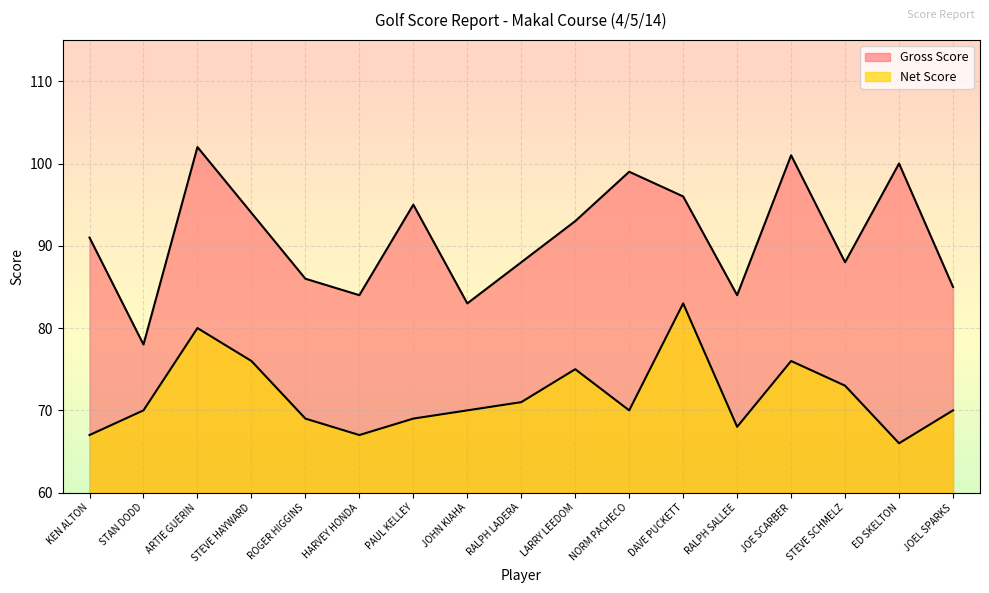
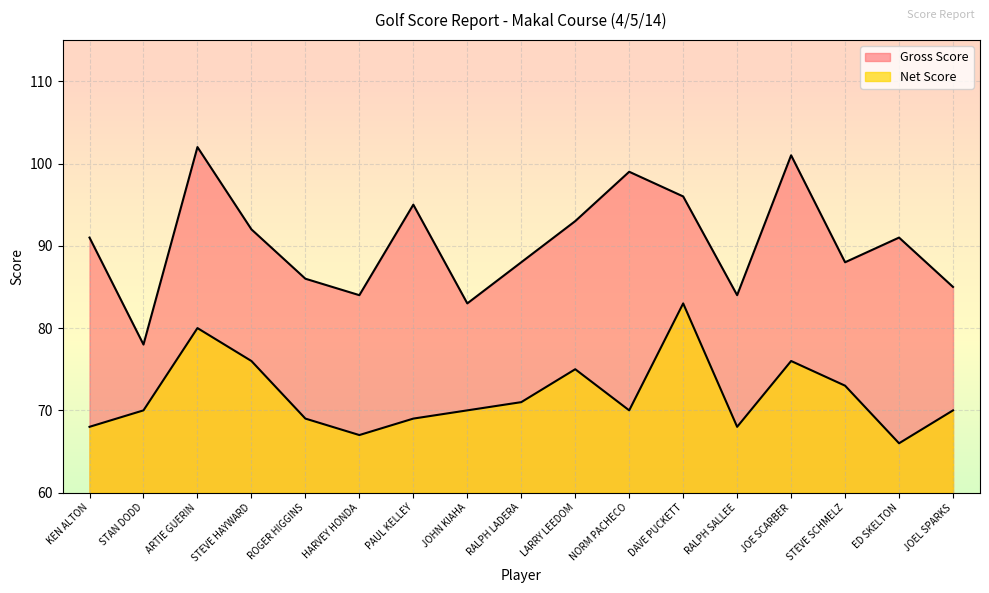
Net Score, KEN ALTON: 67 -> 68
Gross Score, STEVE HAYWARD: 94 -> 92
Gross Score, ED SKELTON: 100 -> 91
